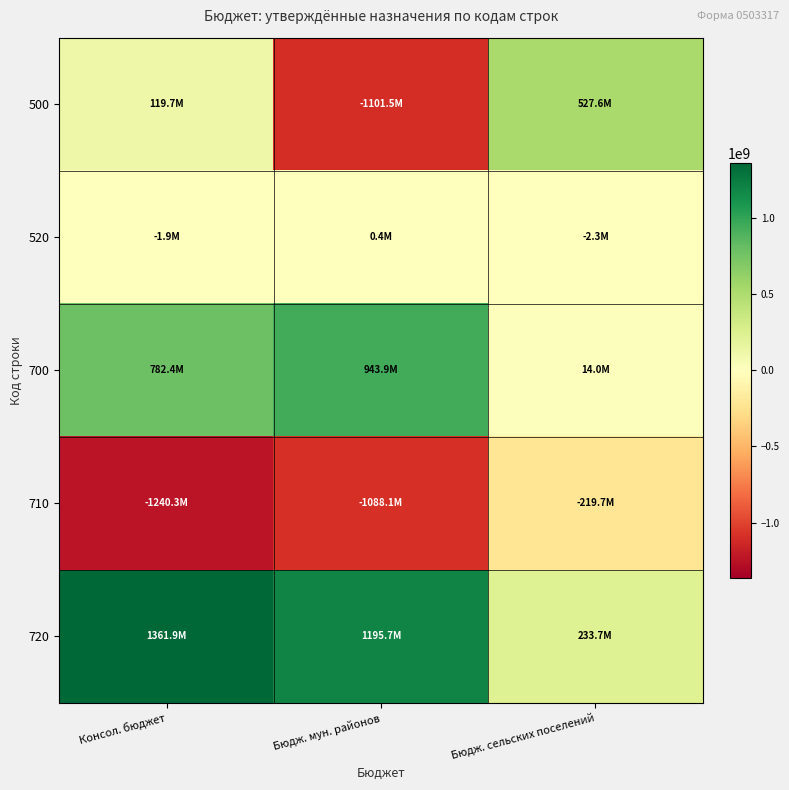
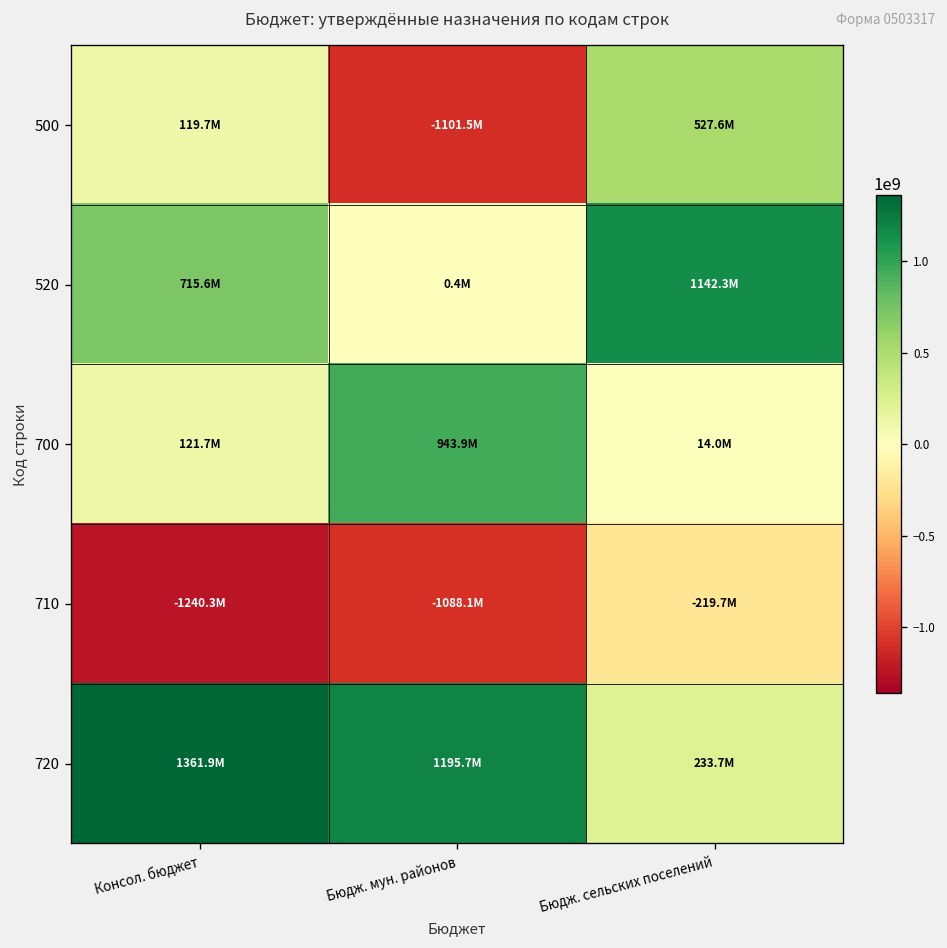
520, Консол. бюджет: -1.9M -> 715.6M
520, Бюдж. сельских поселений: -2.3M -> 1142.3M
700, Консол. бюджет: 782.4M -> 121.7M
